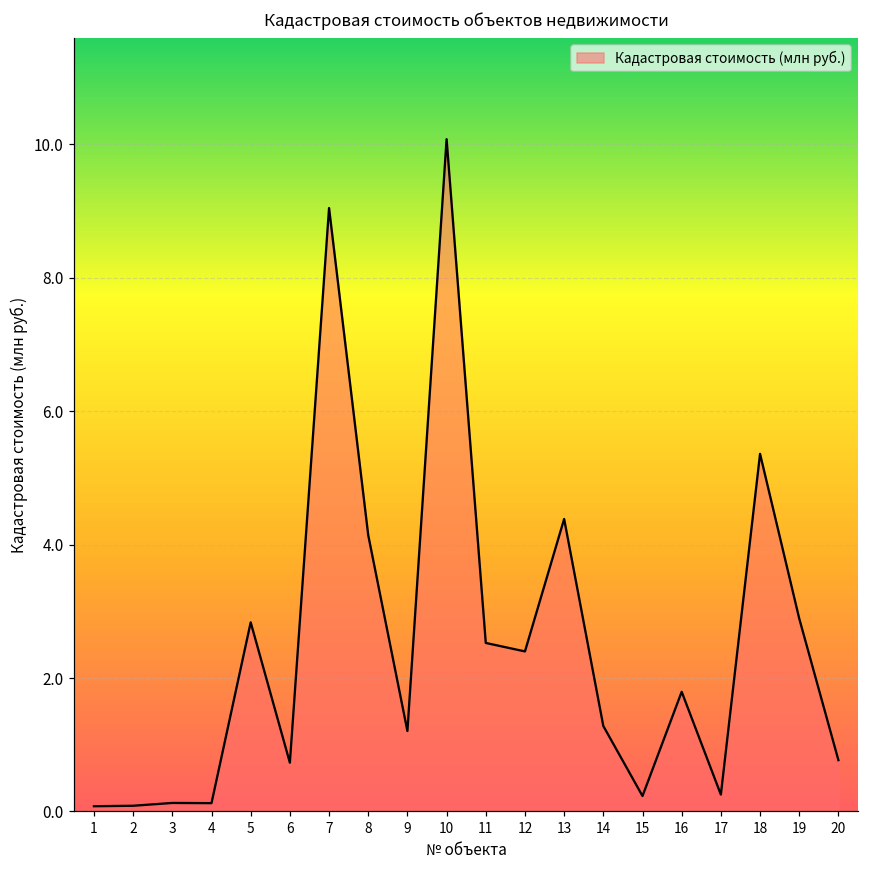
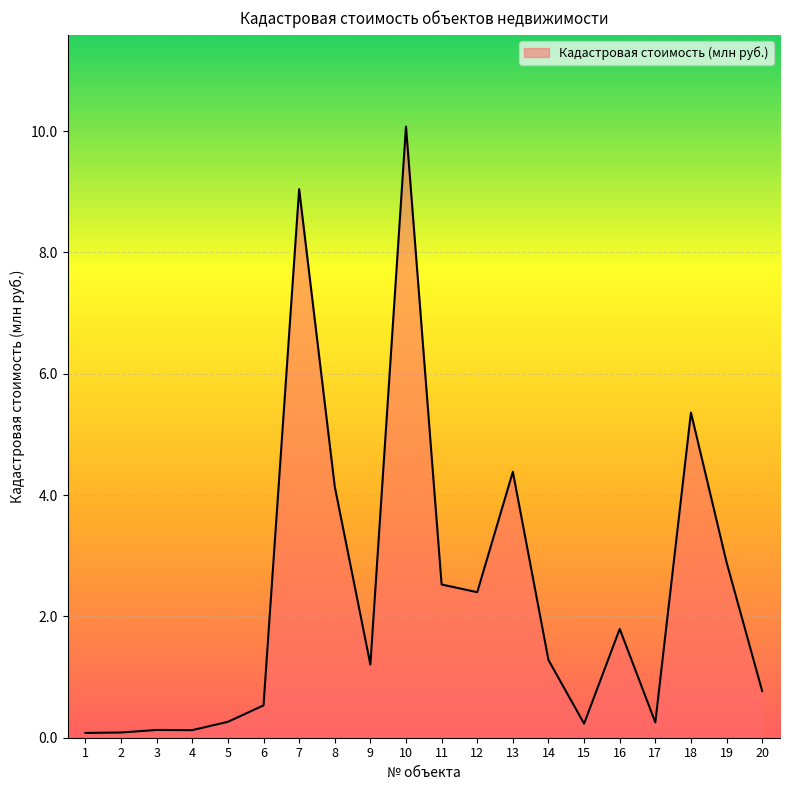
5: 2.8 -> 0.3
6: 0.7 -> 0.5
